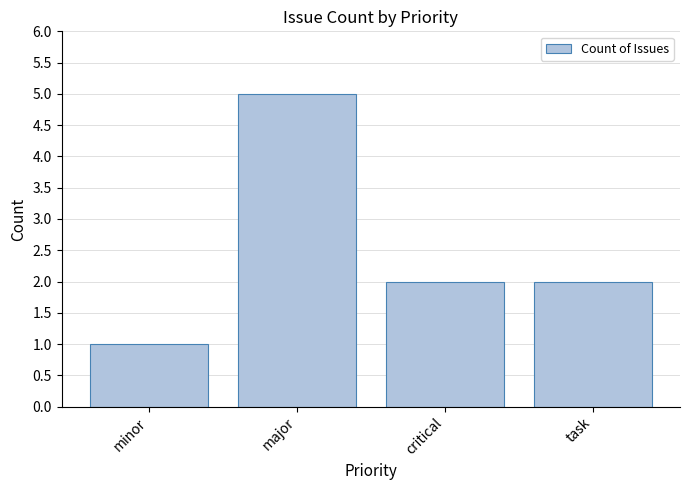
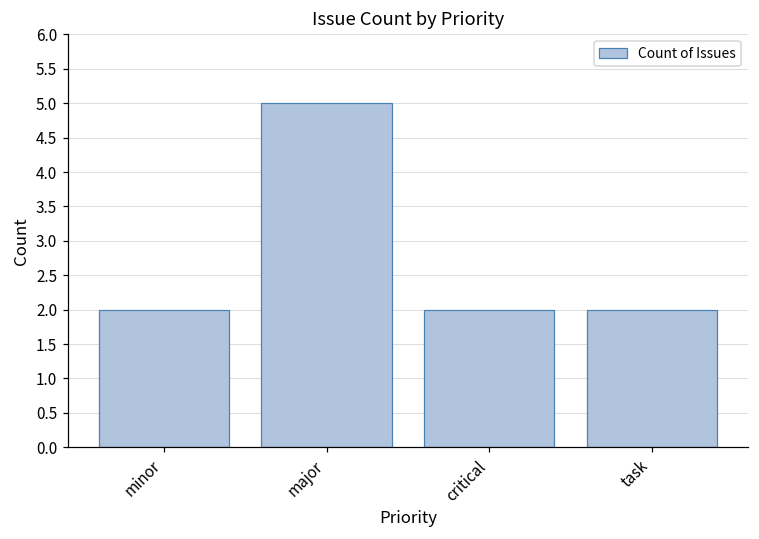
minor: 1 -> 2
